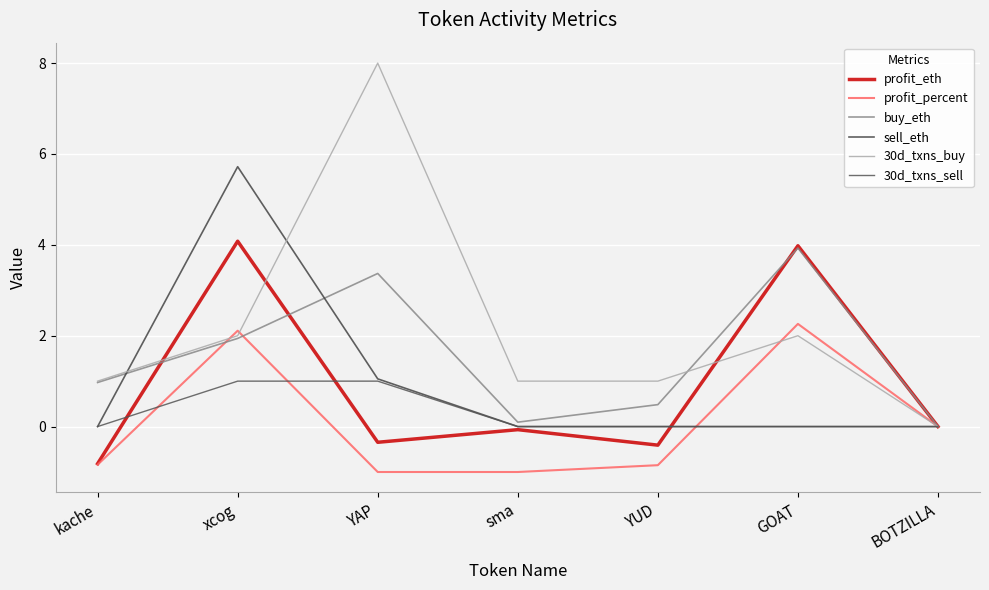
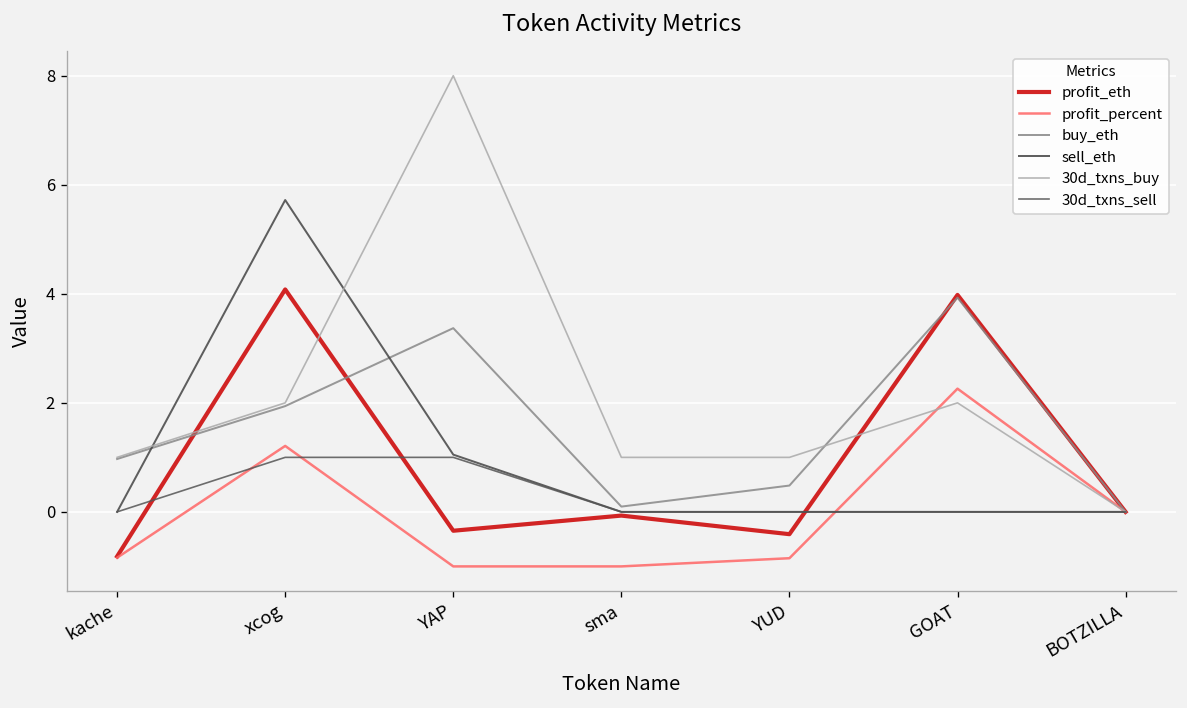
profit_percent, xcog: 2.1 -> 1.2
